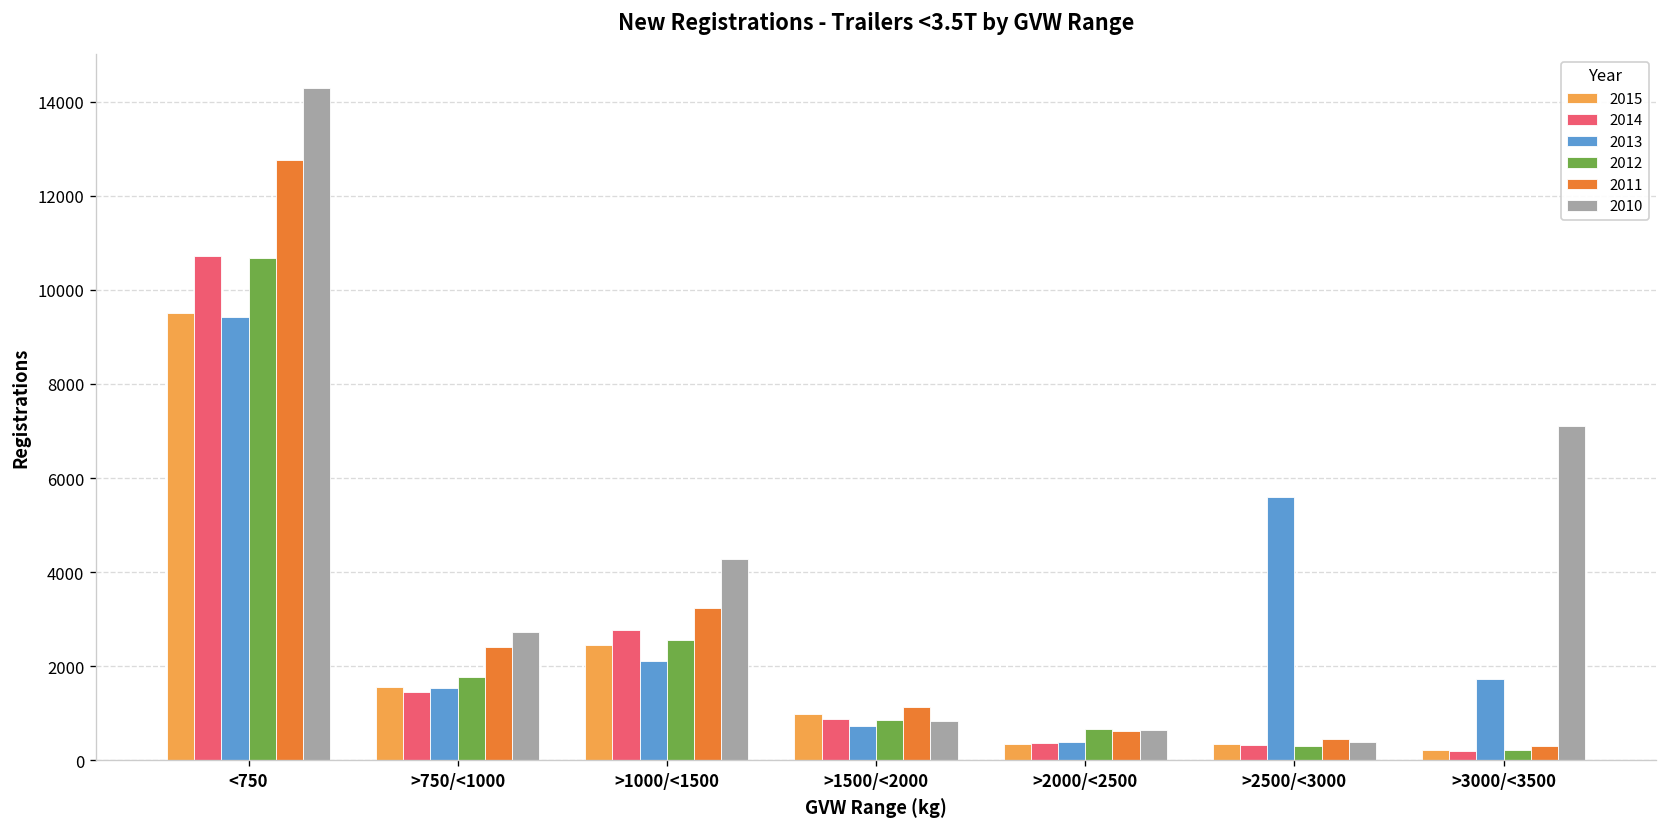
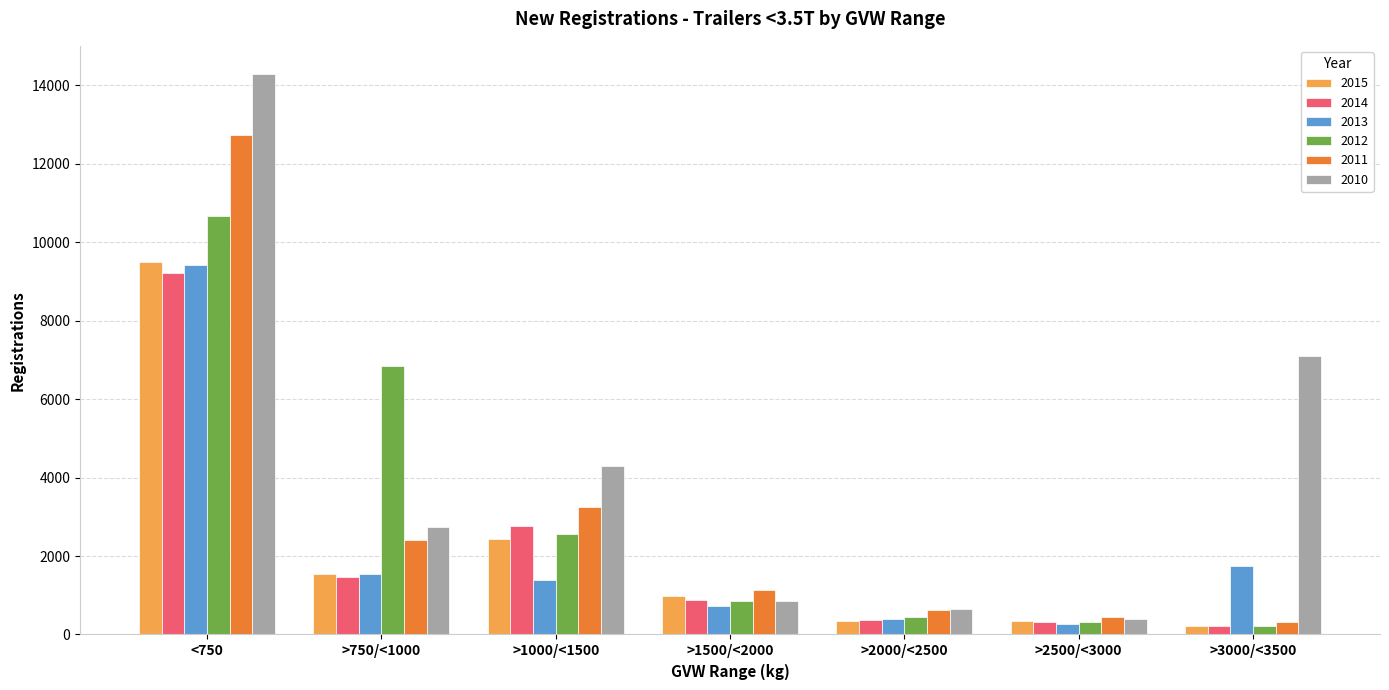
2014, <750: 10700 -> 9200
2012, >750/<1000: 1800 -> 6800
2013, >1000/<1500: 2100 -> 1400
2012, >2000/<2500: 700 -> 500
2013, >2500/<3000: 5600 -> 300
